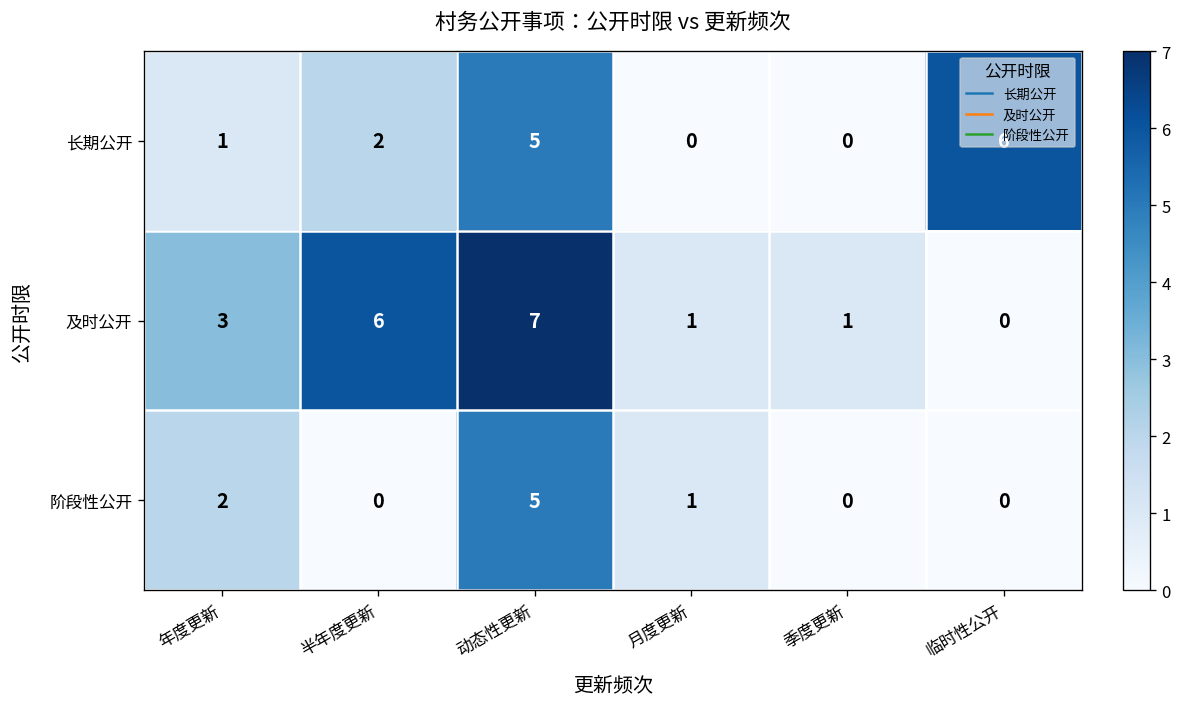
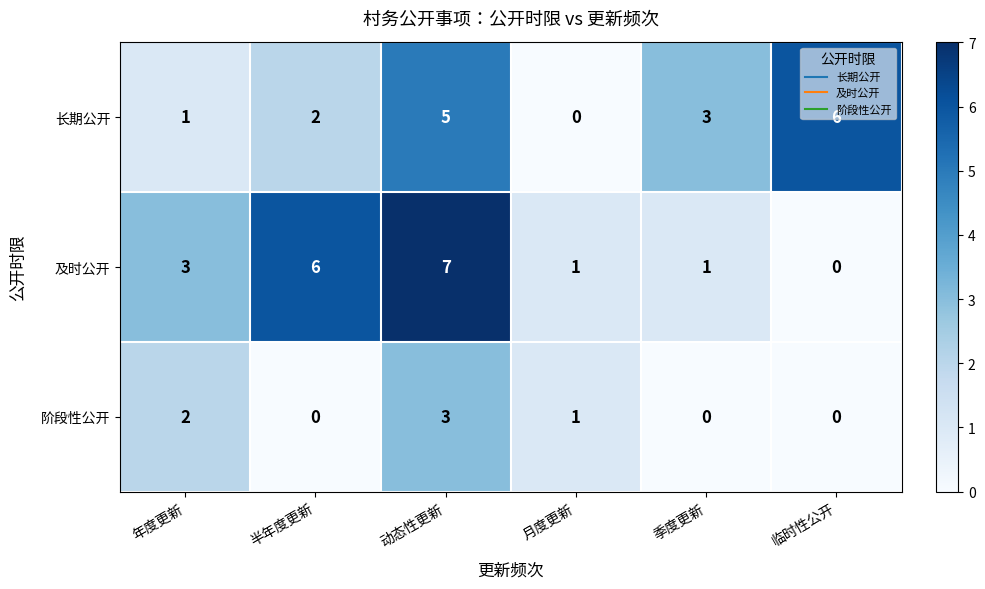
长期公开, 季度更新: 0 -> 3
阶段性公开, 动态性更新: 5 -> 3
